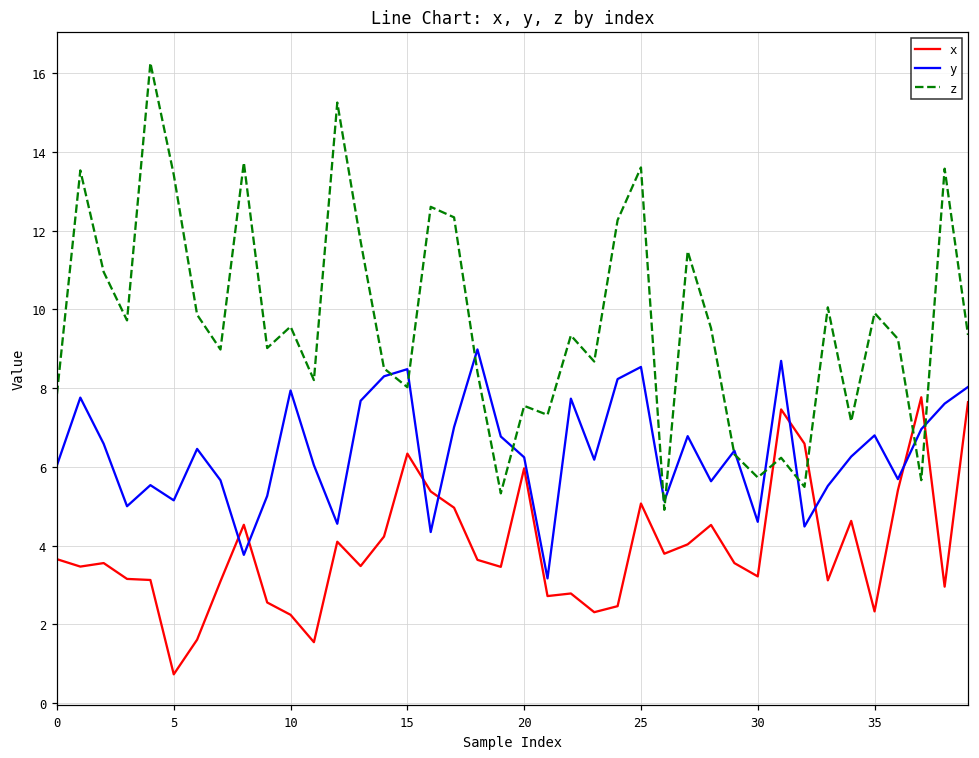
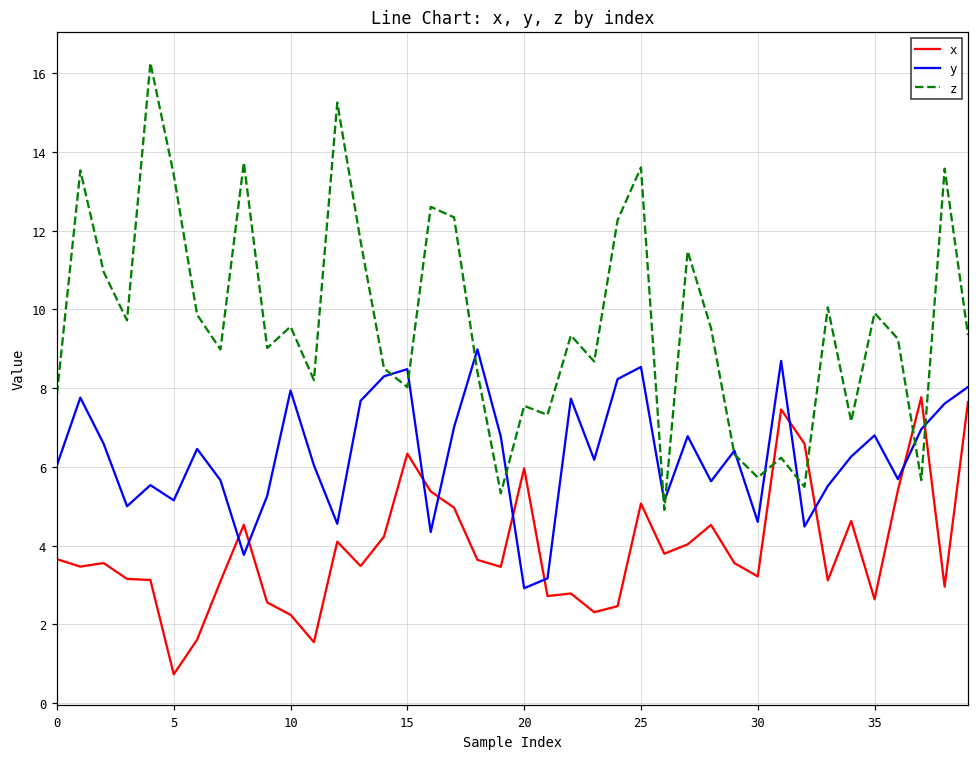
y, 20: 6.2 -> 2.9
x, 35: 2.3 -> 2.6
